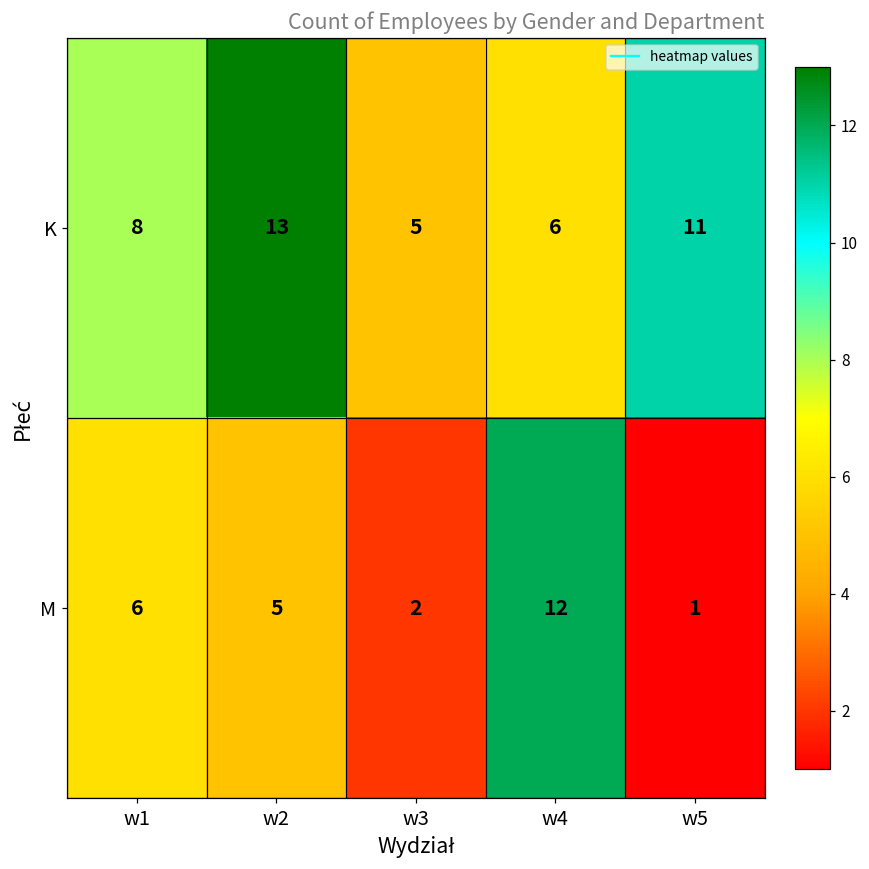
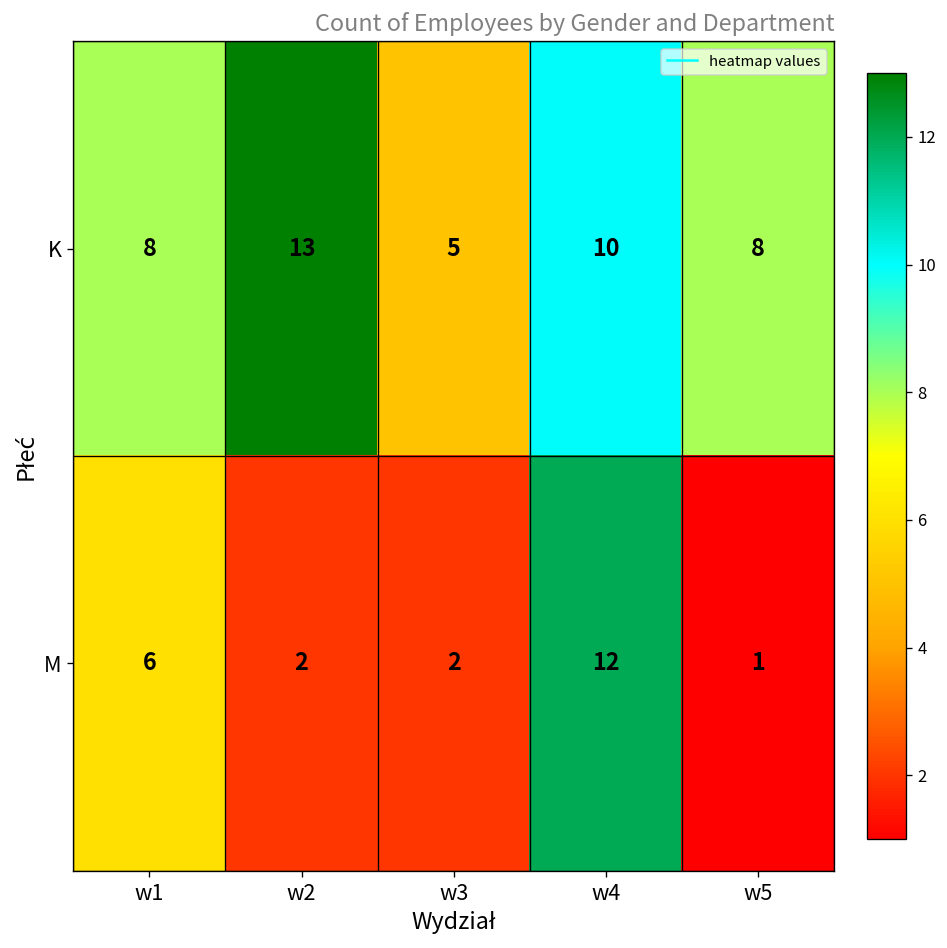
K, w4: 6 -> 10
K, w5: 11 -> 8
M, w2: 5 -> 2
